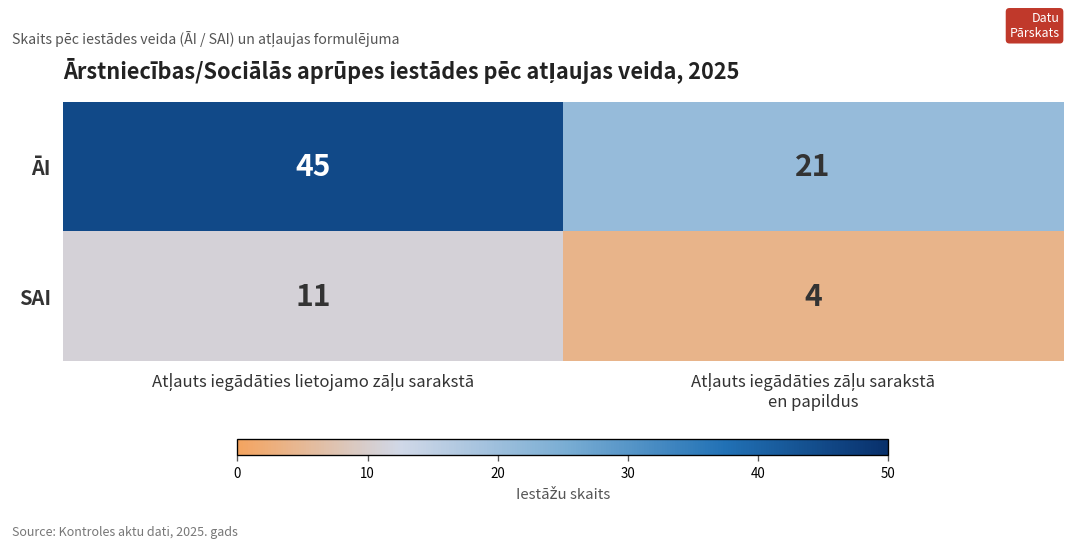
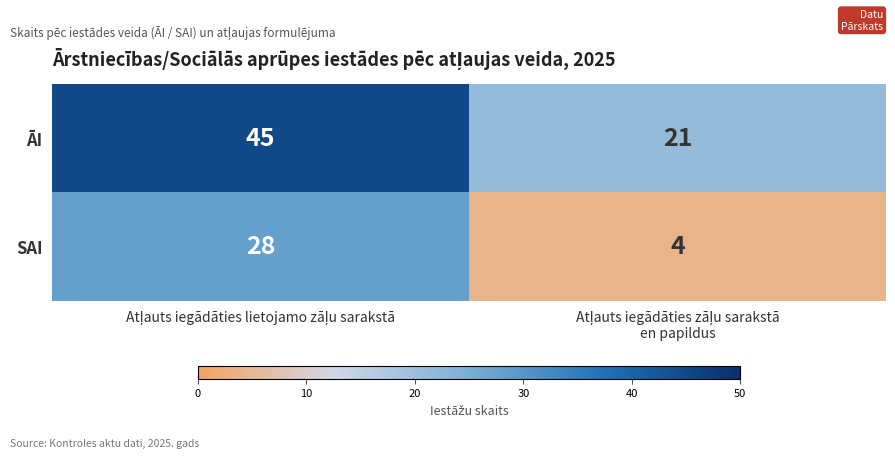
SAI, Atļauts iegādāties lietojamo zāļu sarakstā: 11 -> 28
